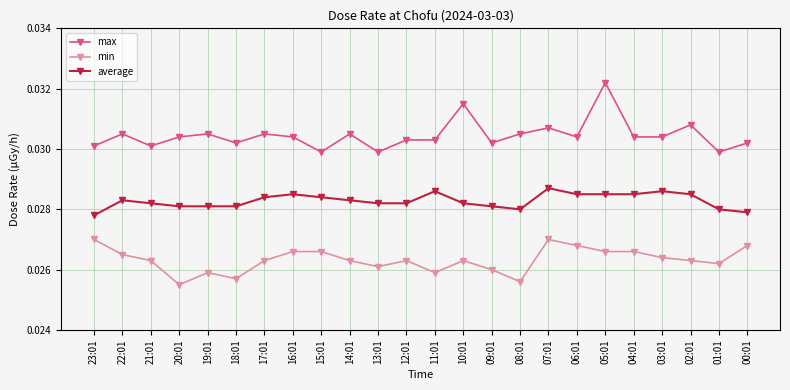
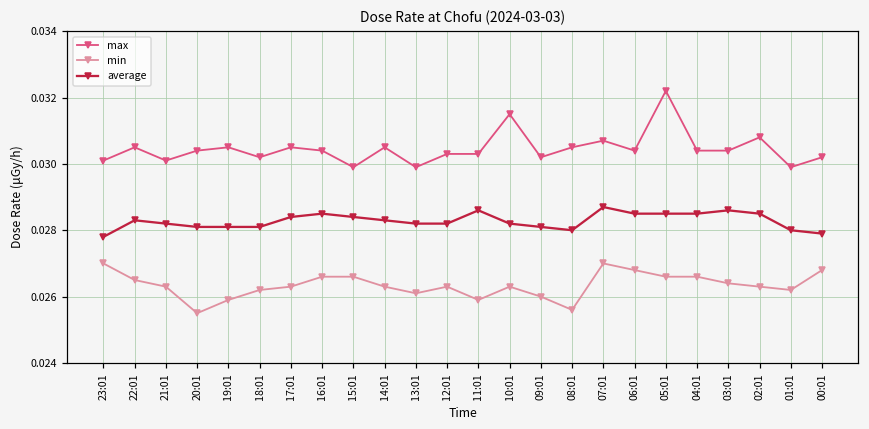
min, 18:01: 0.0257 -> 0.0262
